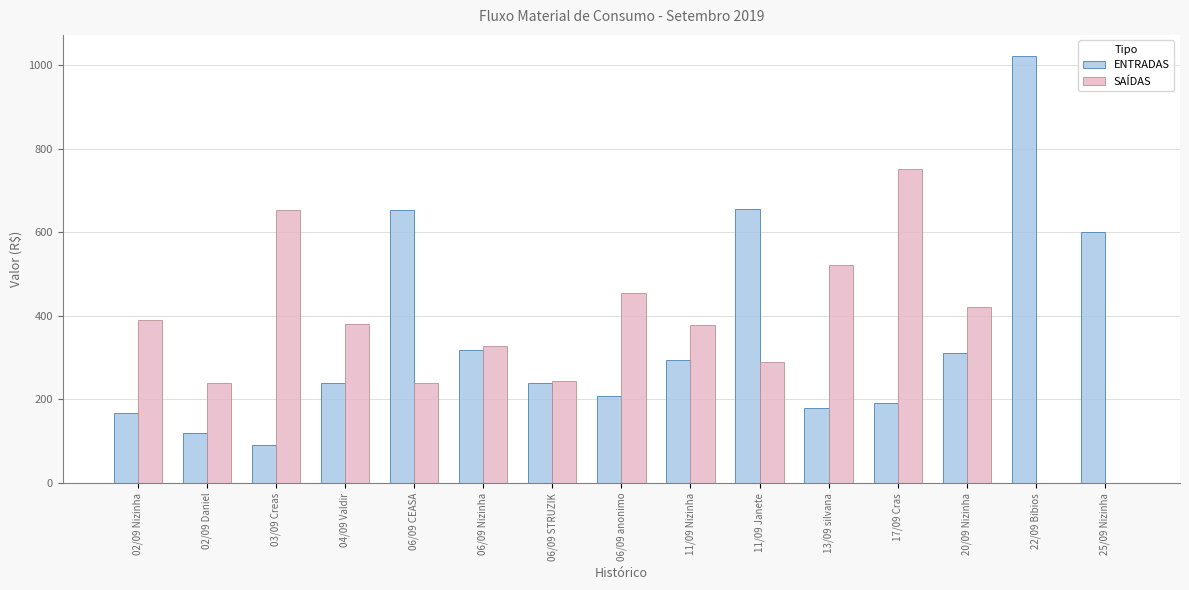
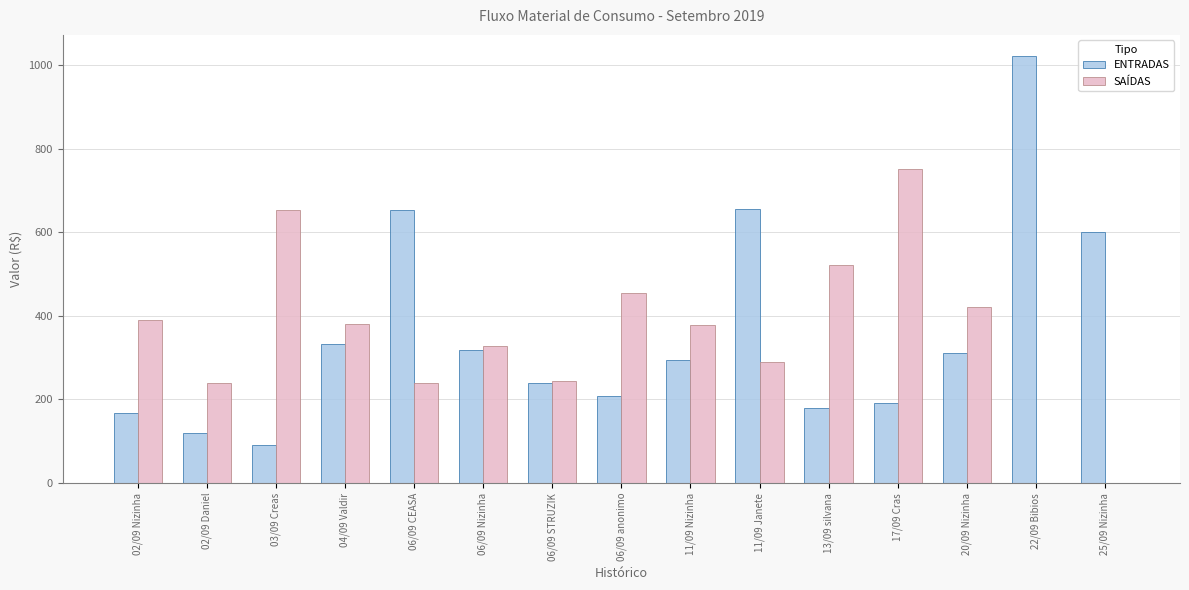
ENTRADAS, 04/09 Valdir: 240 -> 330
